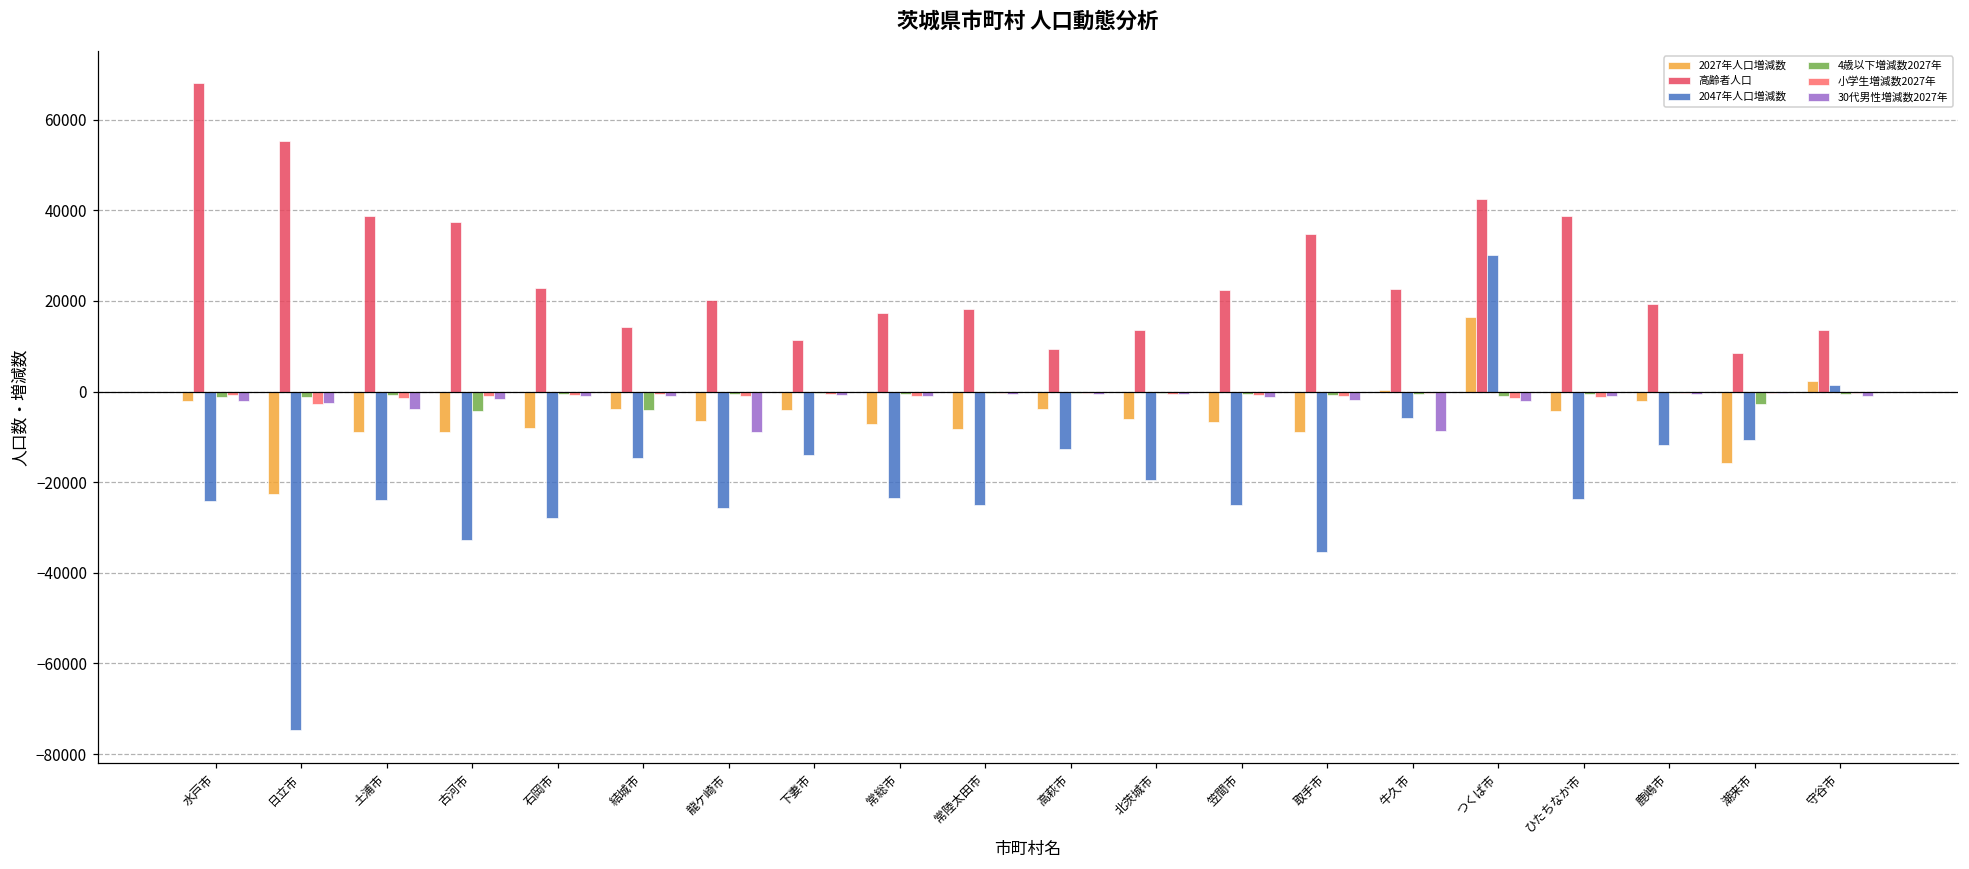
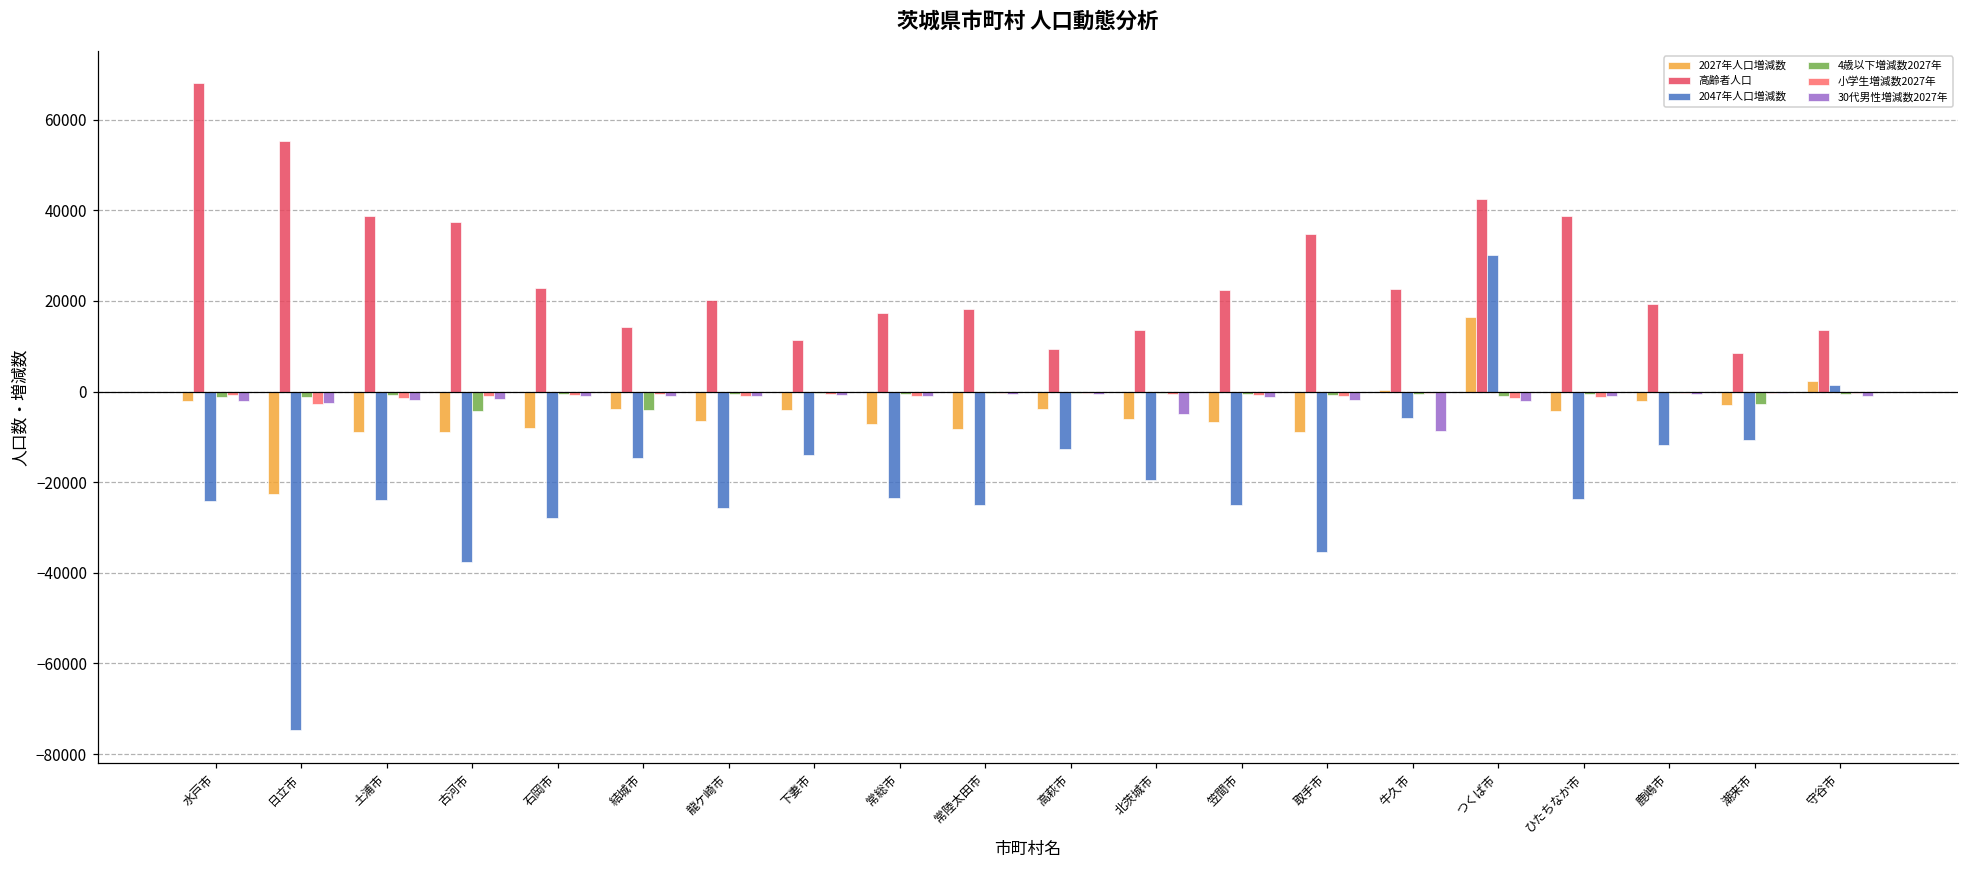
30代男性増減数2027年, 土浦市: -4000 -> -2000
2047年人口増減数, 古河市: -33000 -> -38000
30代男性増減数2027年, 龍ケ崎市: -9000 -> -1000
30代男性増減数2027年, 北茨城市: -1000 -> -5000
2027年人口増減数, 潮来市: -16000 -> -3000
